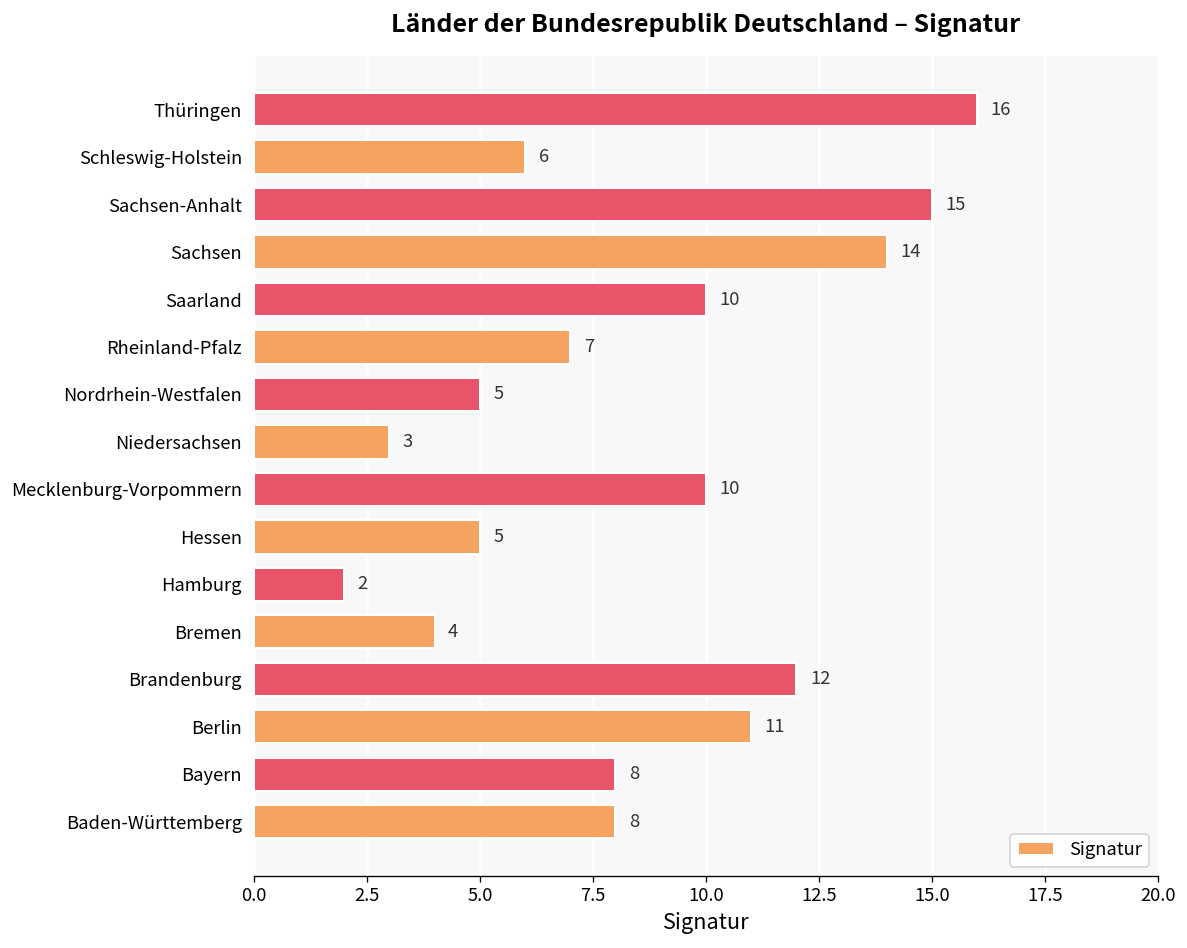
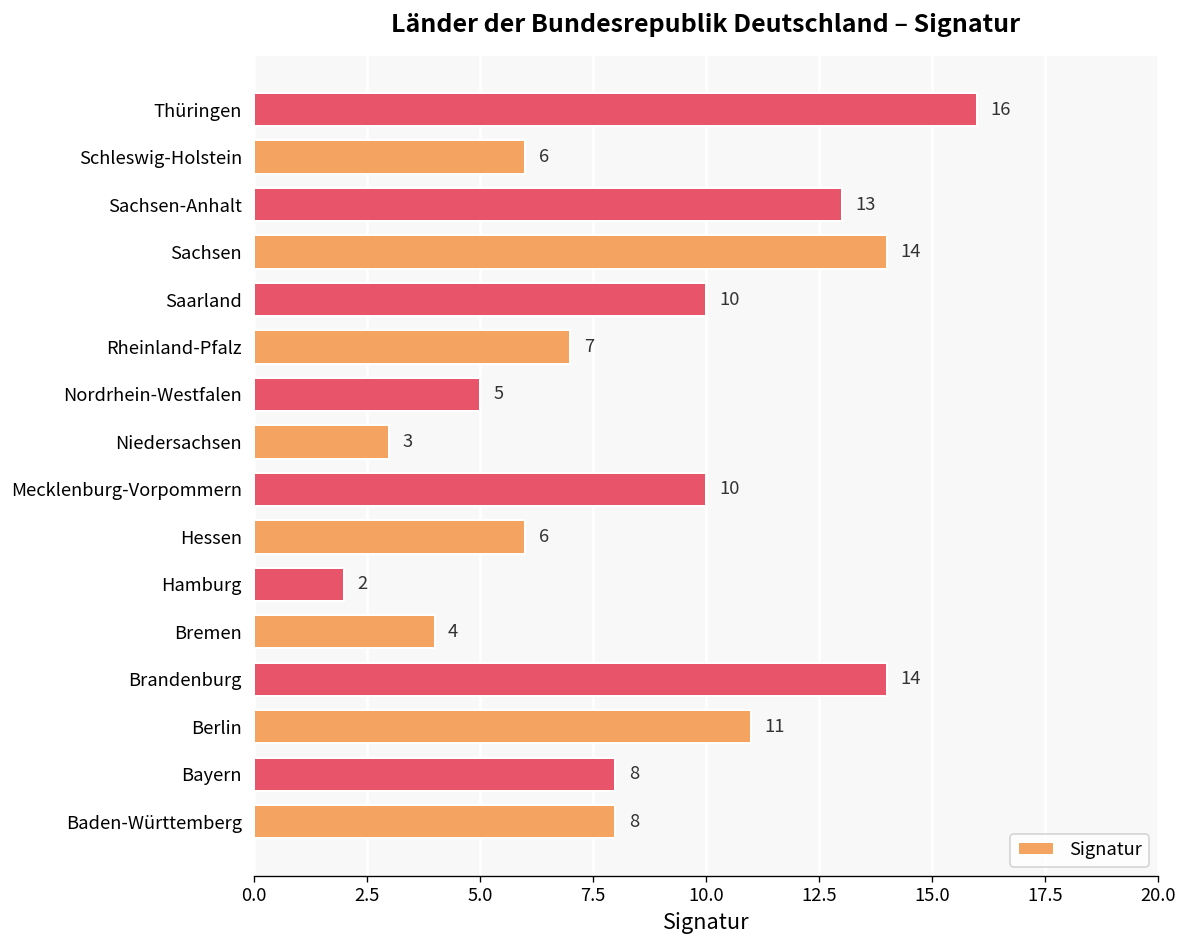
Sachsen-Anhalt: 15 -> 13
Hessen: 5 -> 6
Brandenburg: 12 -> 14
